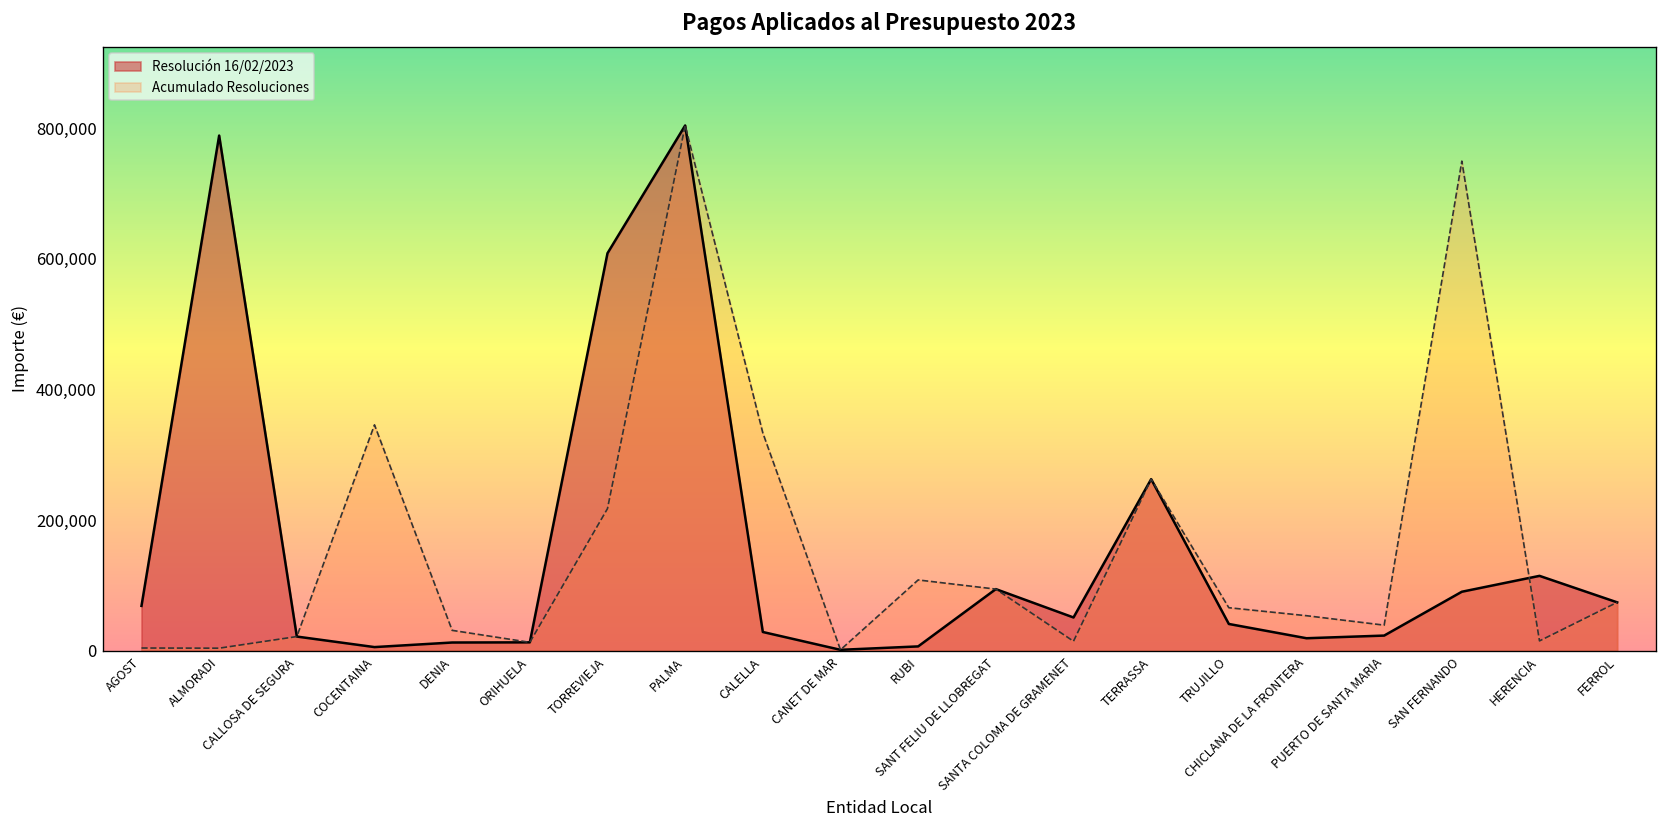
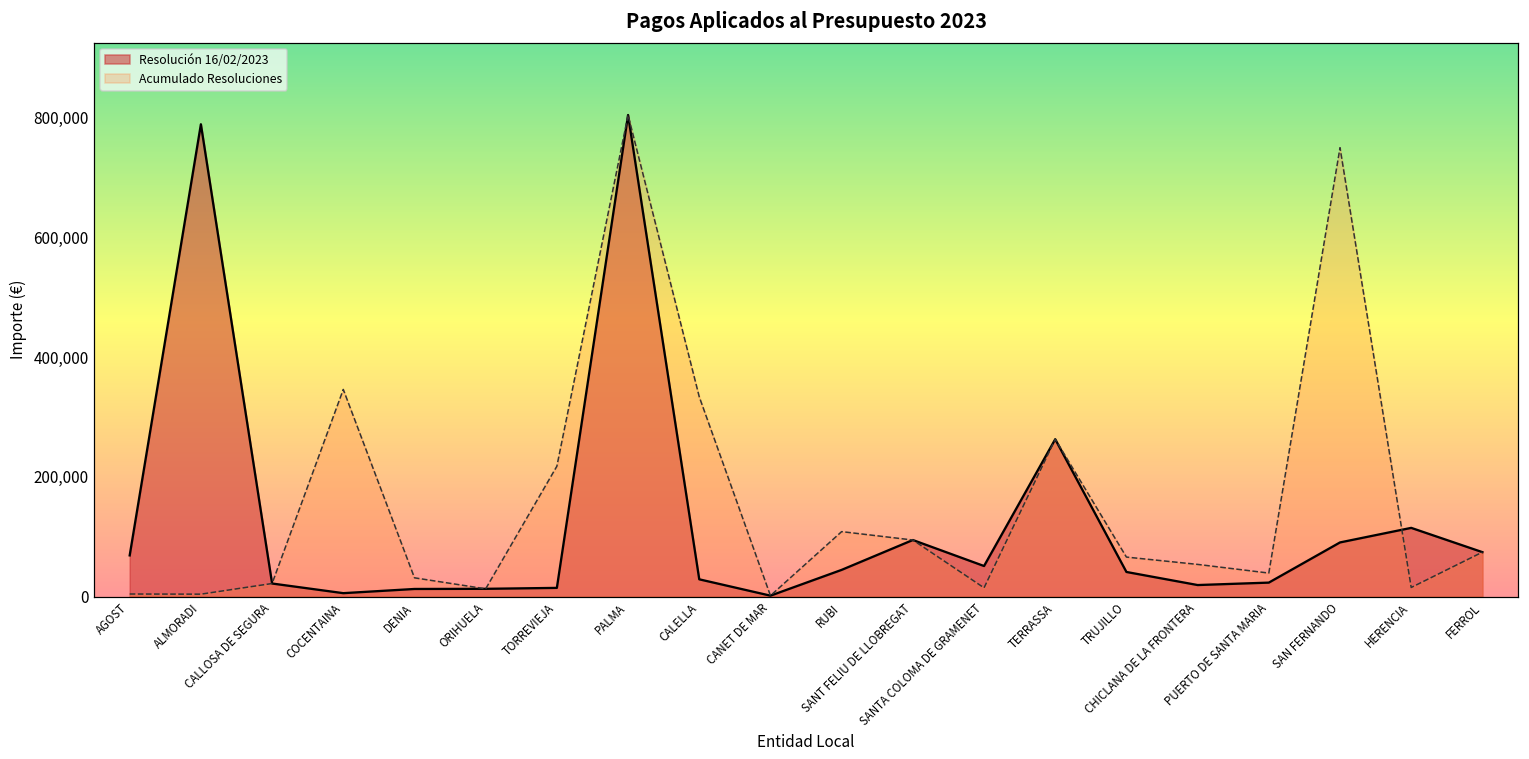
Resolución 16/02/2023, TORREVIEJA: 610,000 -> 10,000
Resolución 16/02/2023, RUBI: 10,000 -> 40,000
